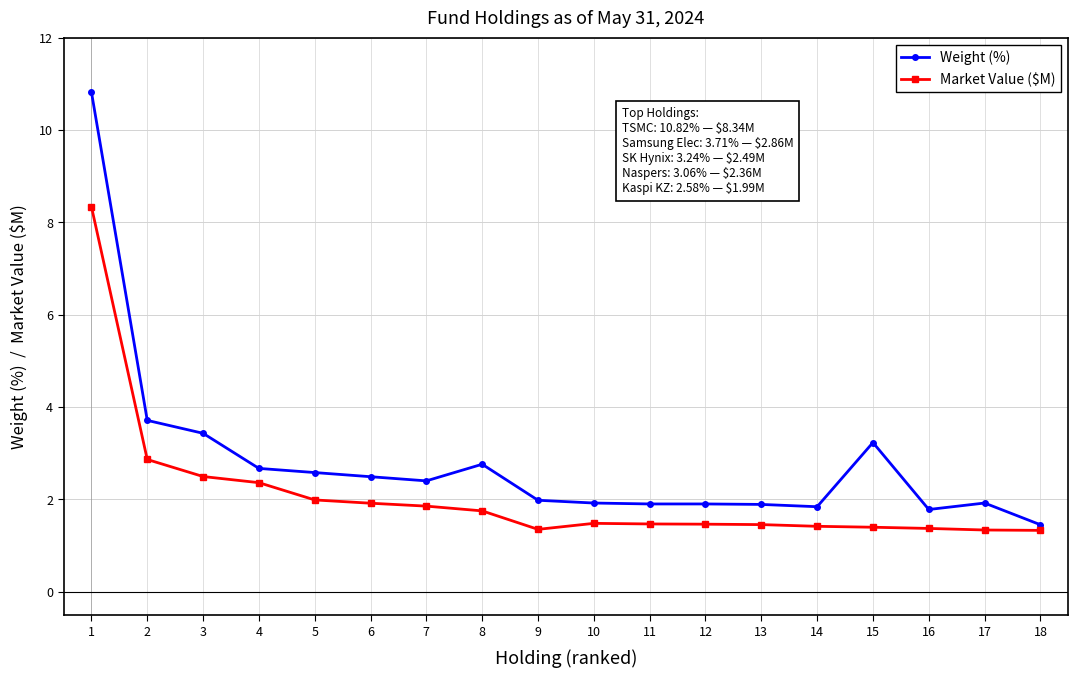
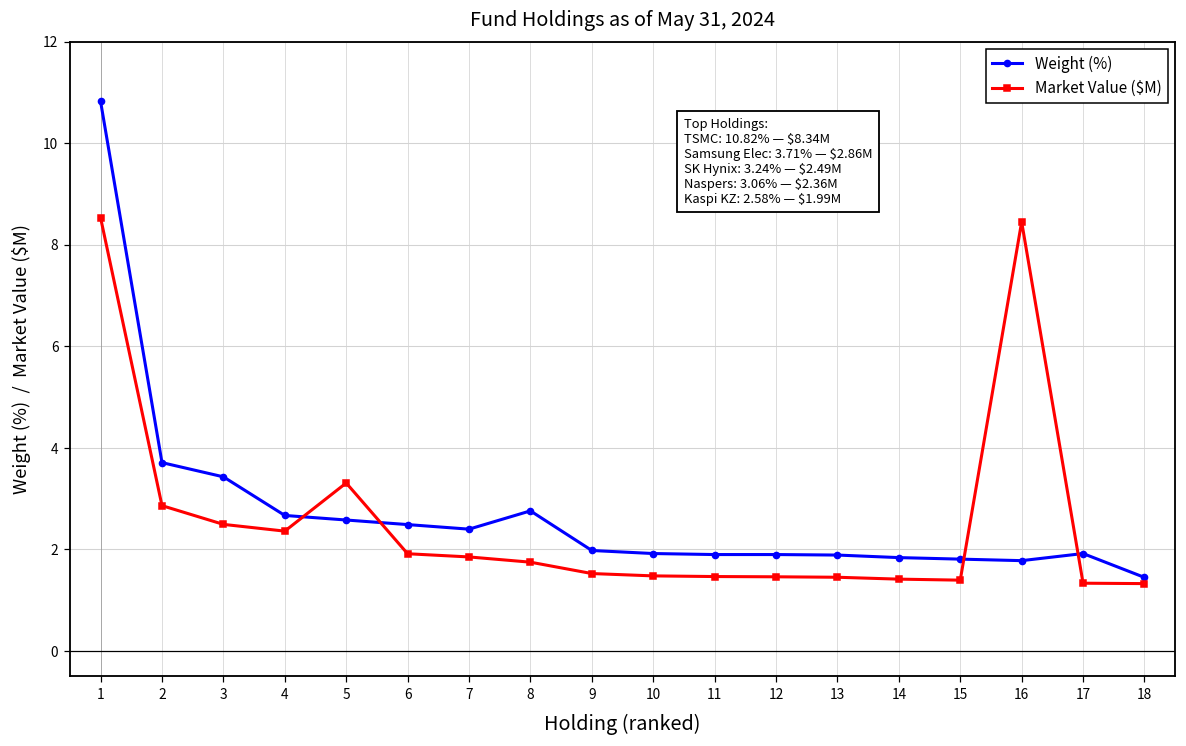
Market Value ($M), 1: 8.3 -> 8.5
Market Value ($M), 5: 2.0 -> 3.3
Market Value ($M), 9: 1.4 -> 1.5
Weight (%), 15: 3.2 -> 1.8
Market Value ($M), 16: 1.4 -> 8.5
